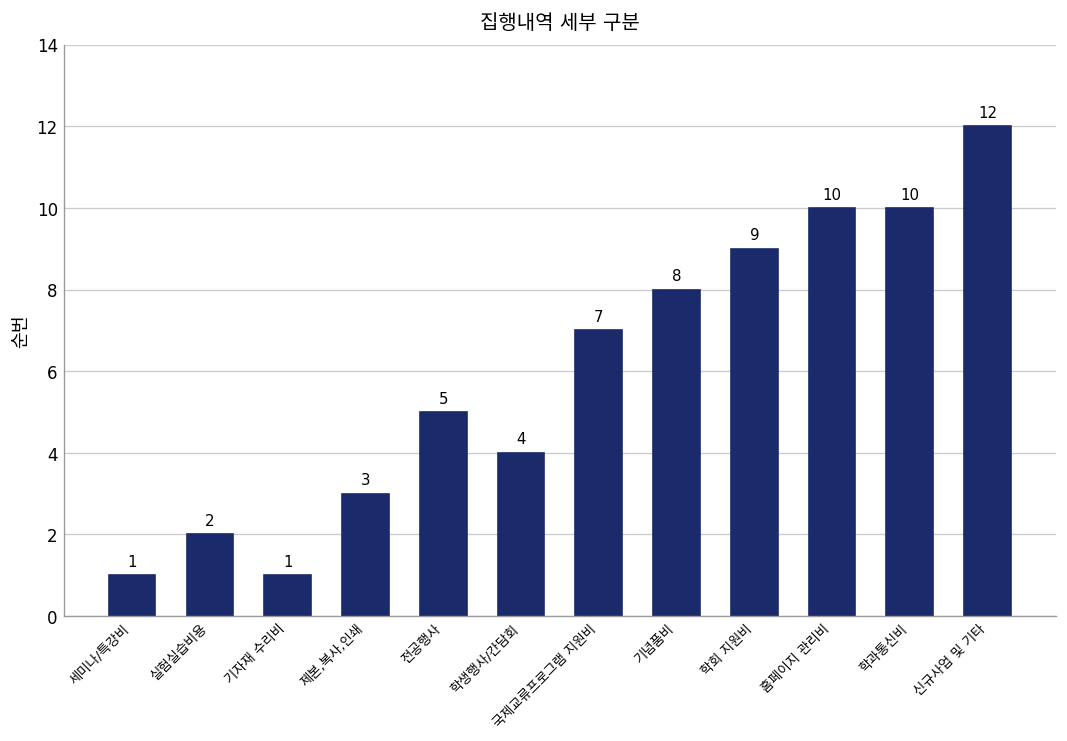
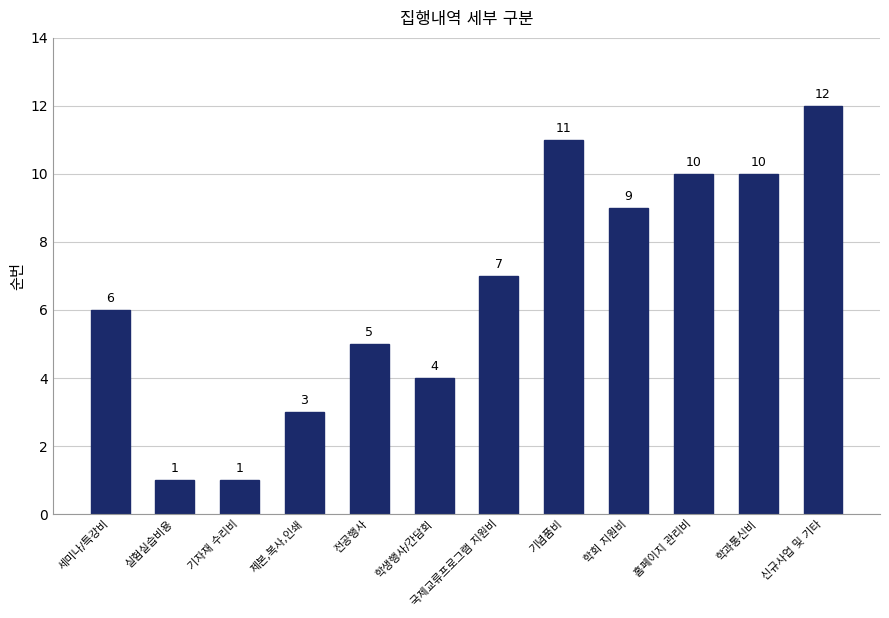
세미나/특강비: 1 -> 6
실험실습비용: 2 -> 1
기념품비: 8 -> 11
